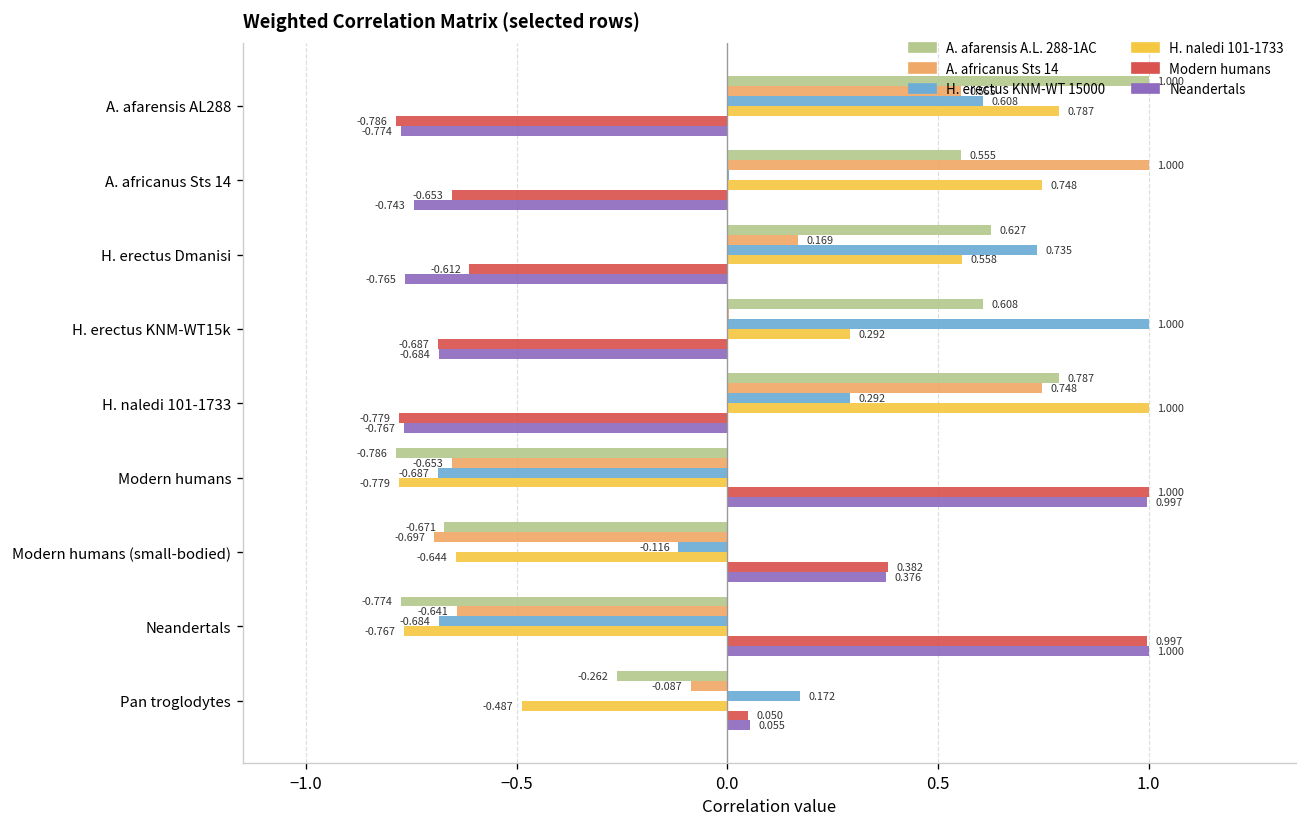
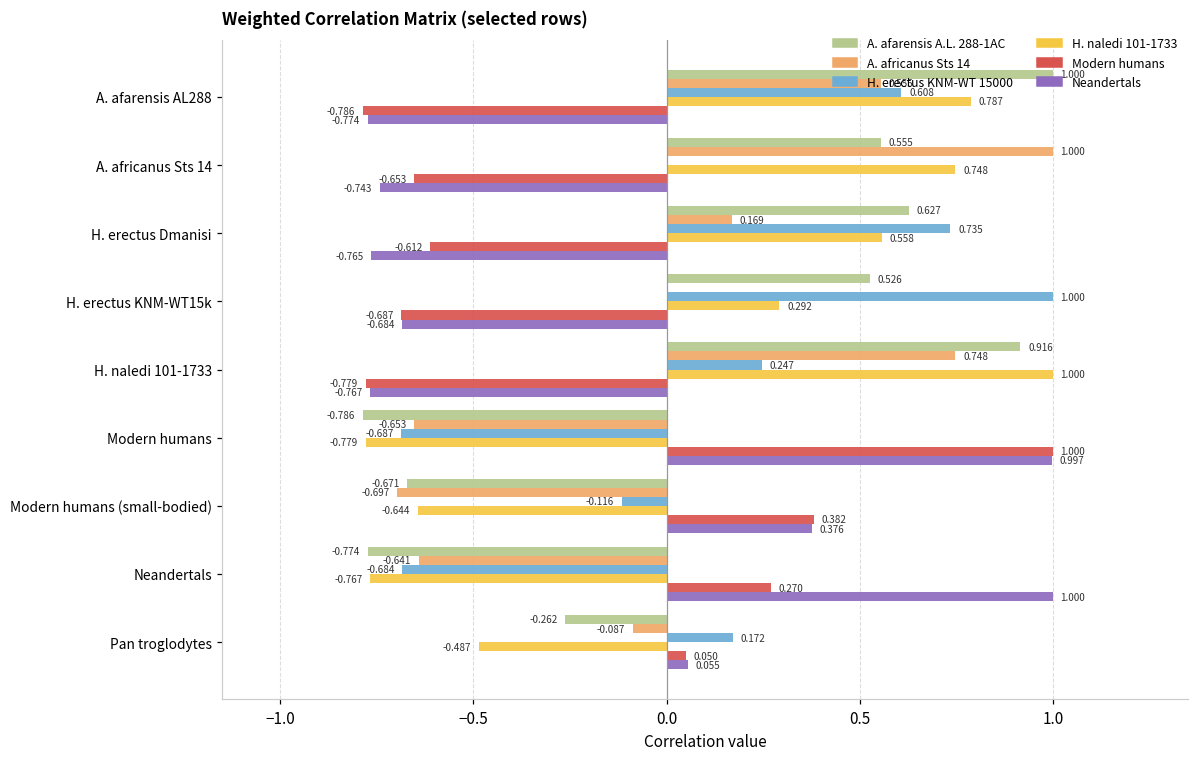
A. afarensis A.L. 288-1AC, H. erectus KNM-WT15k: 0.608 -> 0.526
A. afarensis A.L. 288-1AC, H. naledi 101-1733: 0.787 -> 0.916
H. erectus KNM-WT 15000, H. naledi 101-1733: 0.292 -> 0.247
Modern humans, Neandertals: 0.997 -> 0.270
